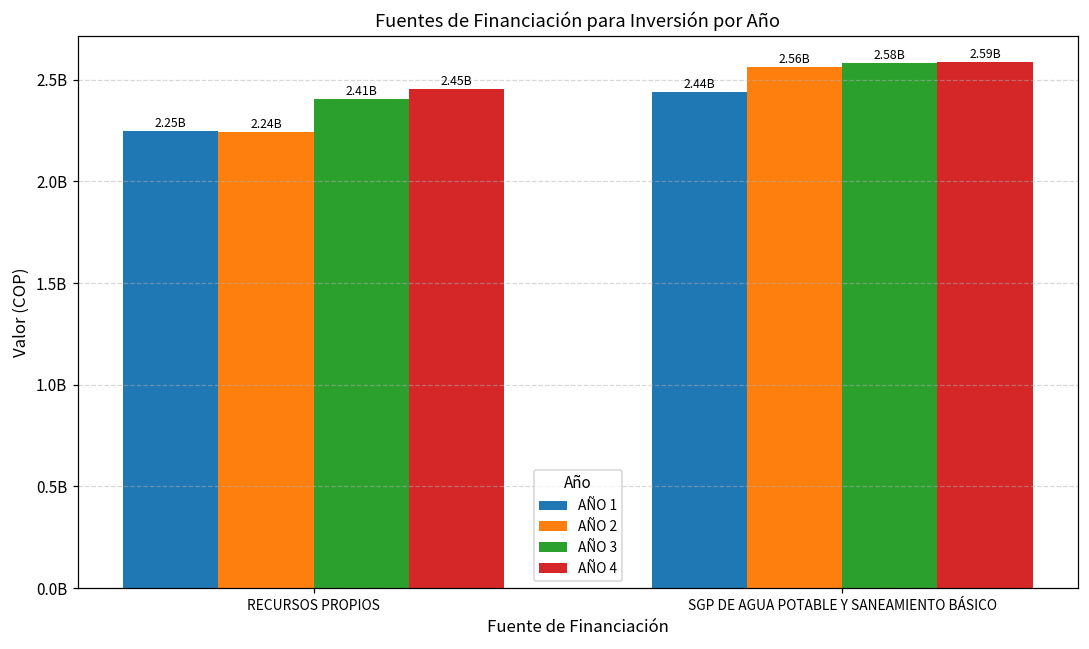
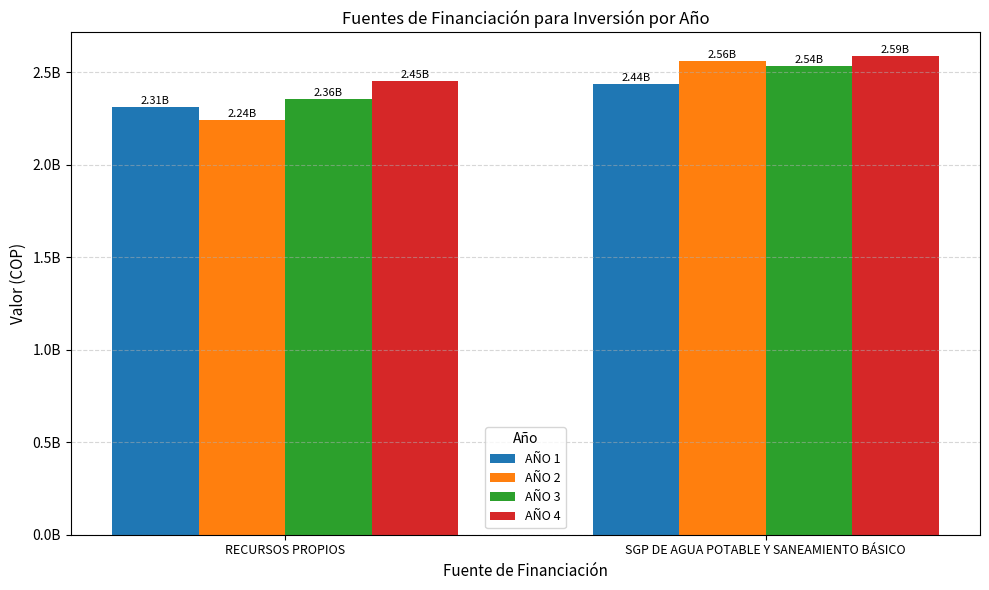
AÑO 1, RECURSOS PROPIOS: 2.25B -> 2.31B
AÑO 3, RECURSOS PROPIOS: 2.41B -> 2.36B
AÑO 3, SGP DE AGUA POTABLE Y SANEAMIENTO BÁSICO: 2.58B -> 2.54B
